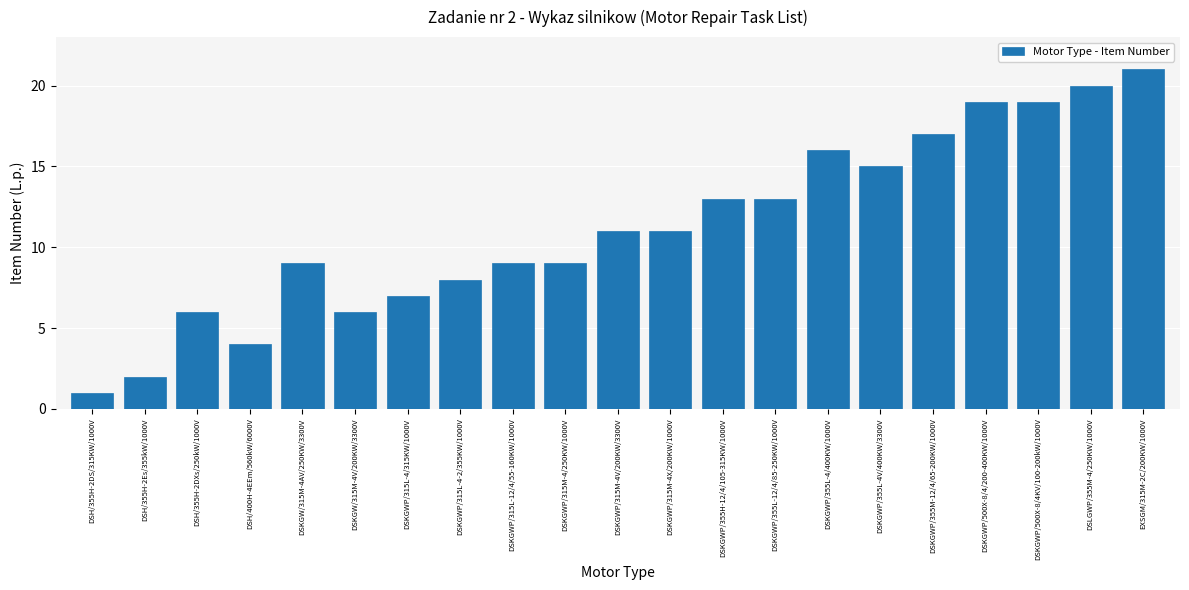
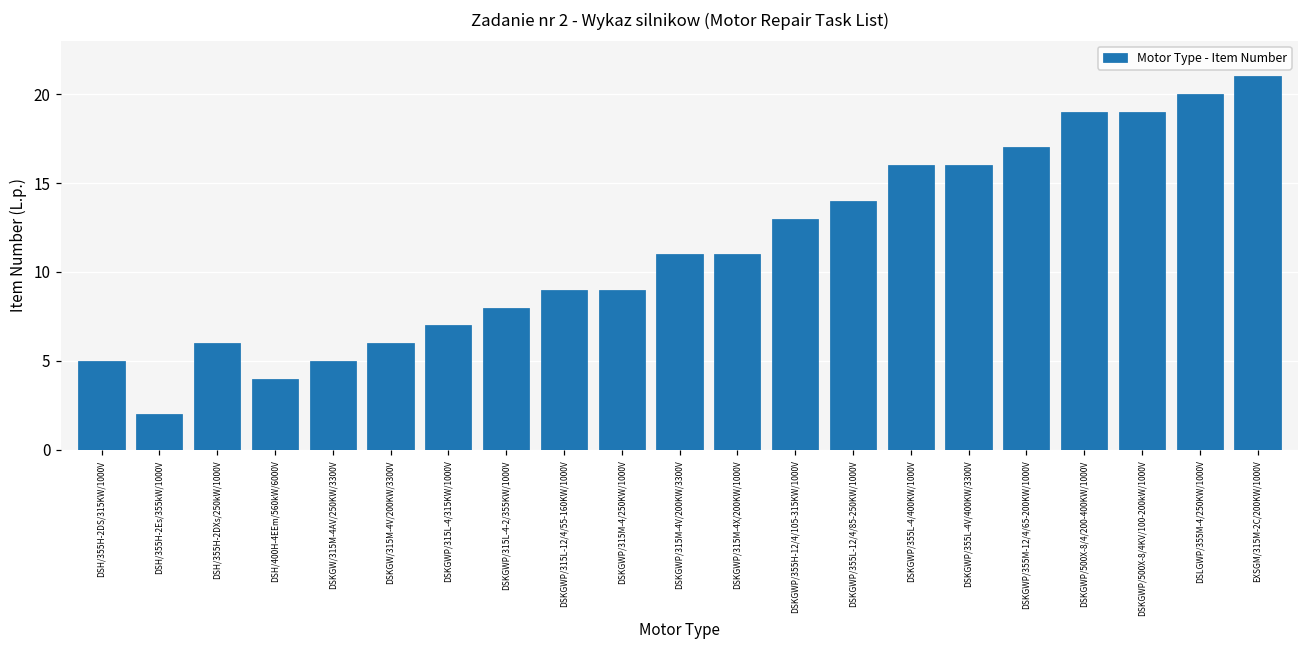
DSH/355H-2DS/315KW/1000V: 1 -> 5
DSKGW/315M-4AV/250KW/3300V: 9 -> 5
DSKGWP/355L-12/4/85-250KW/1000V: 13 -> 14
DSKGWP/355L-4V/400KW/3300V: 15 -> 16
